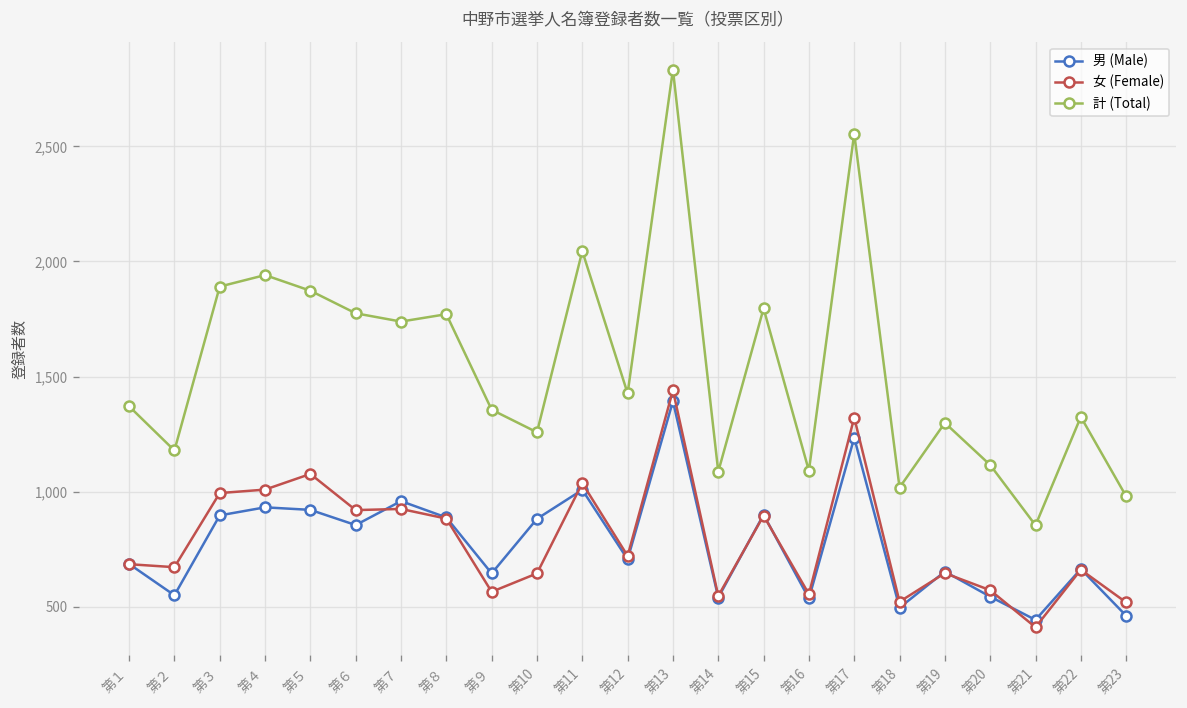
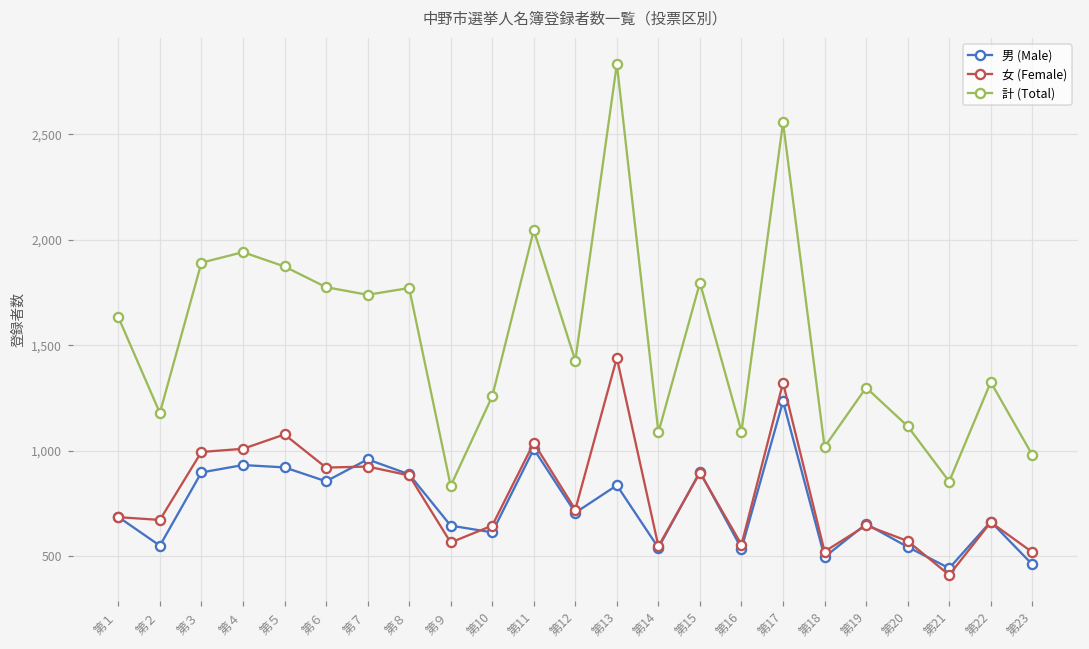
計 (Total), 第１: 1,370 -> 1,630
計 (Total), 第９: 1,360 -> 830
男 (Male), 第10: 880 -> 610
男 (Male), 第13: 1,390 -> 840
